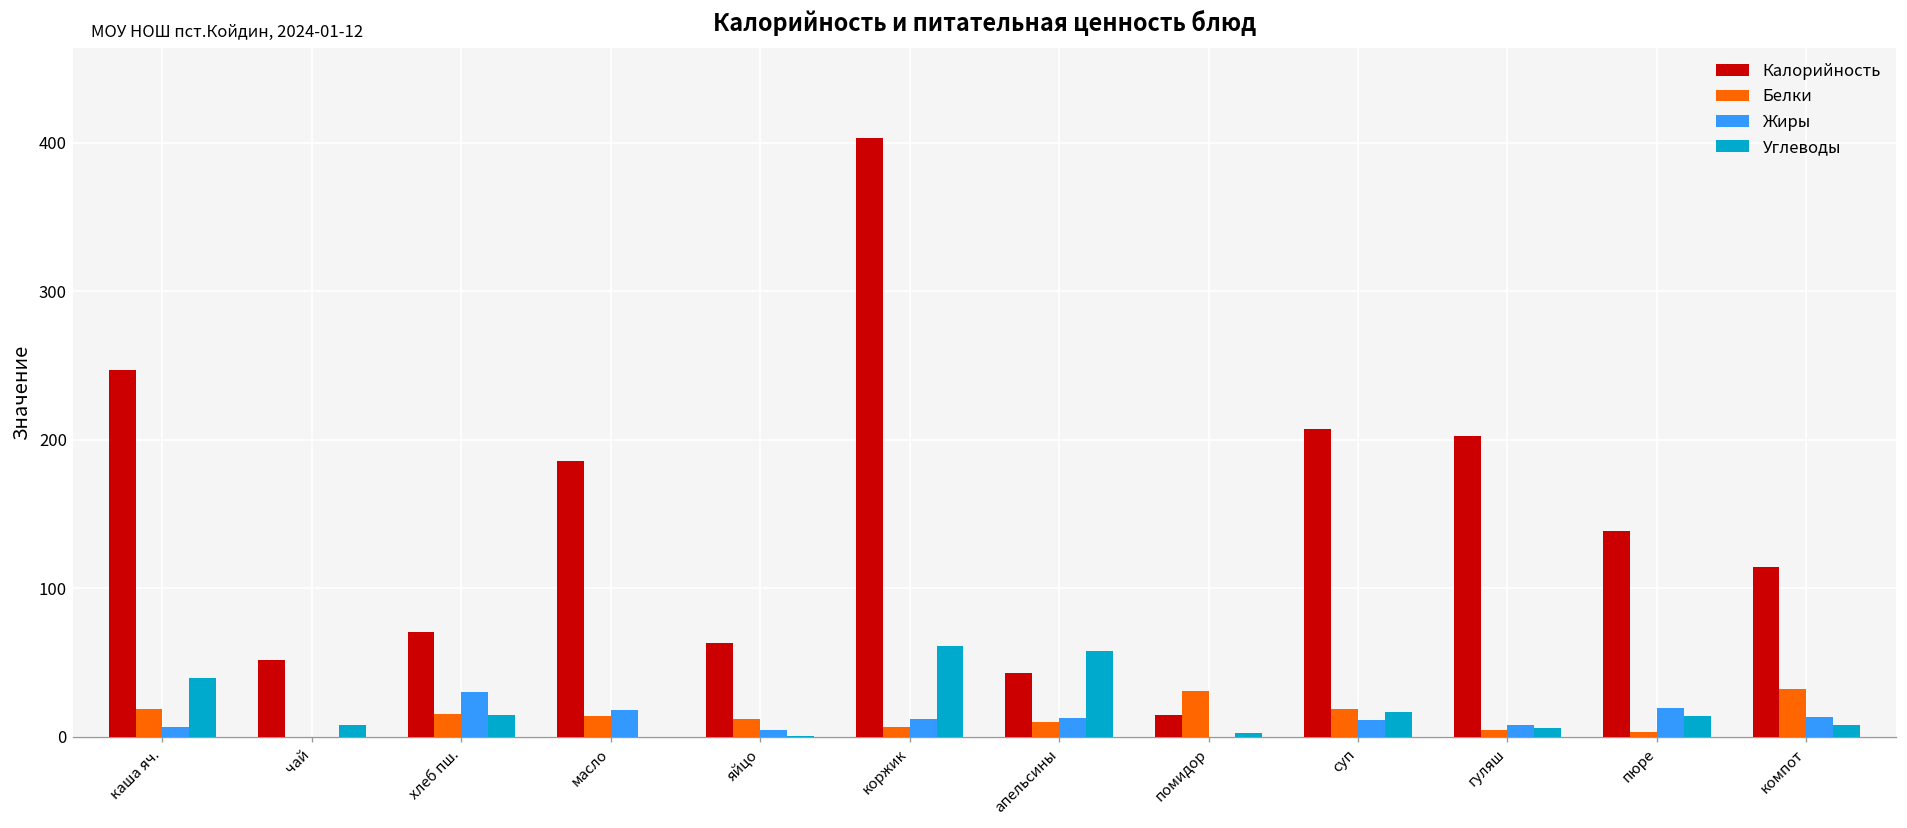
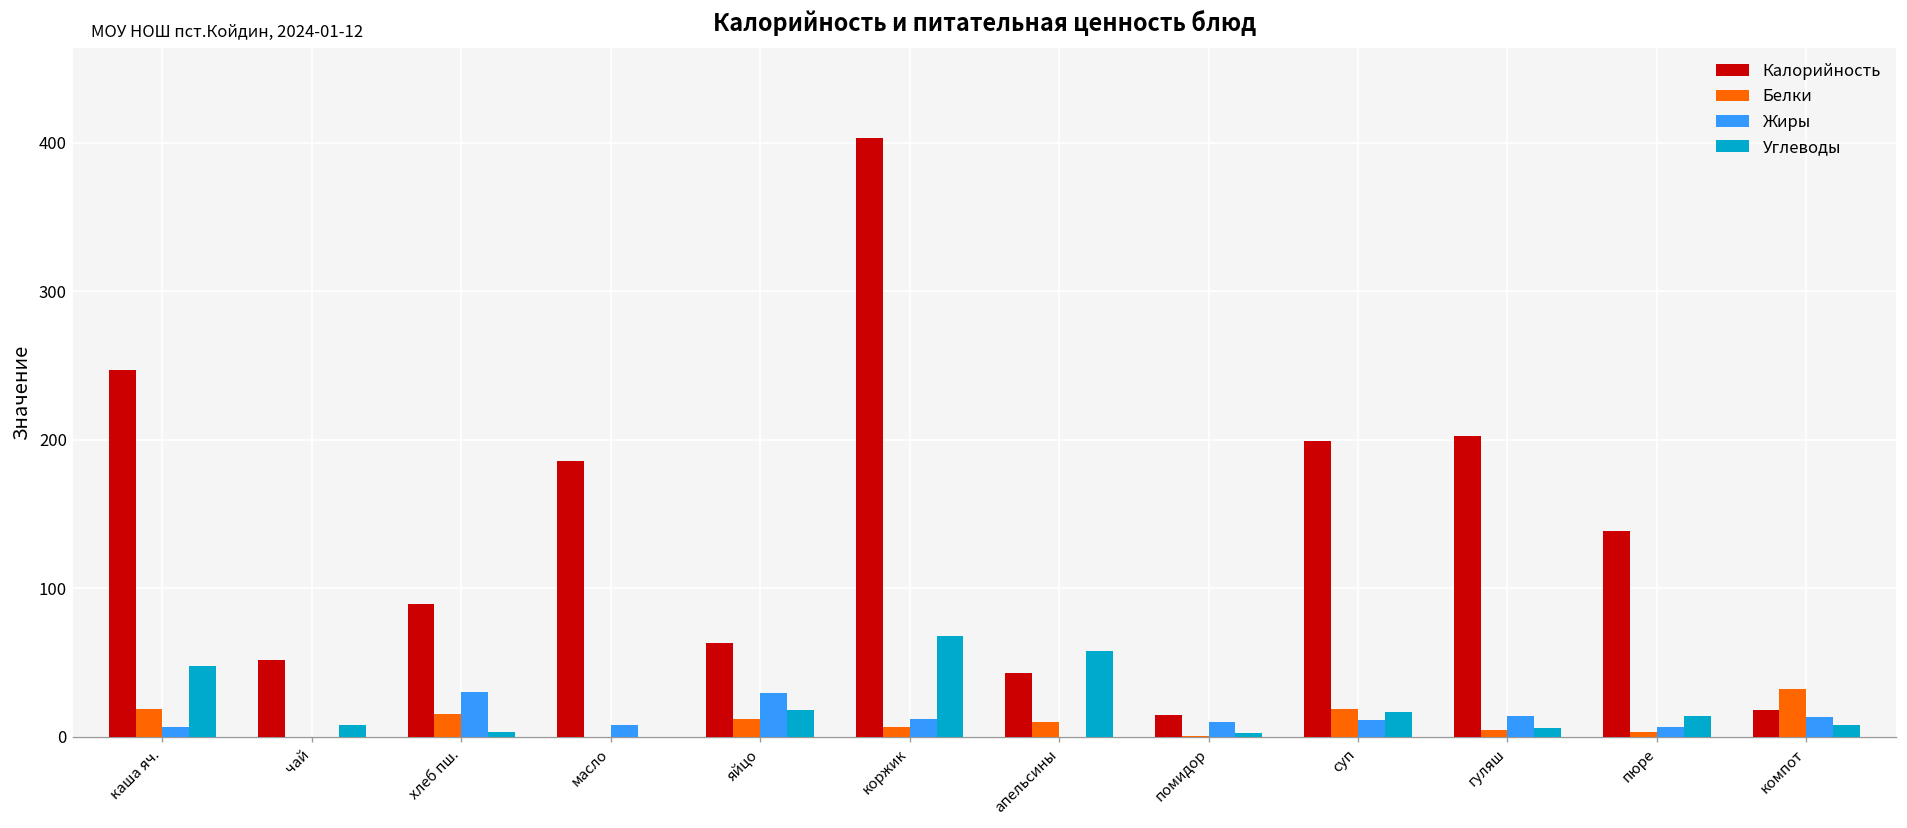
Углеводы, каша яч.: 39 -> 48
Калорийность, хлеб пш.: 71 -> 89
Углеводы, хлеб пш.: 15 -> 4
Белки, масло: 14 -> 0
Жиры, масло: 18 -> 8
Жиры, яйцо: 5 -> 29
Углеводы, яйцо: 0 -> 18
Углеводы, коржик: 61 -> 68
Жиры, апельсины: 13 -> 0
Белки, помидор: 31 -> 1
Жиры, помидор: 0 -> 10
Калорийность, суп: 207 -> 199
Жиры, гуляш: 8 -> 14
Жиры, пюре: 20 -> 6
Калорийность, компот: 115 -> 18
